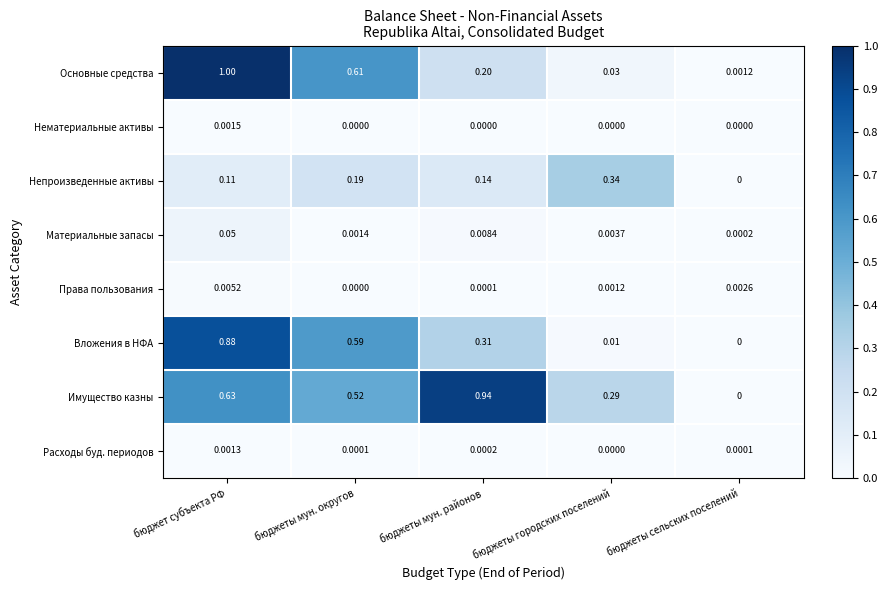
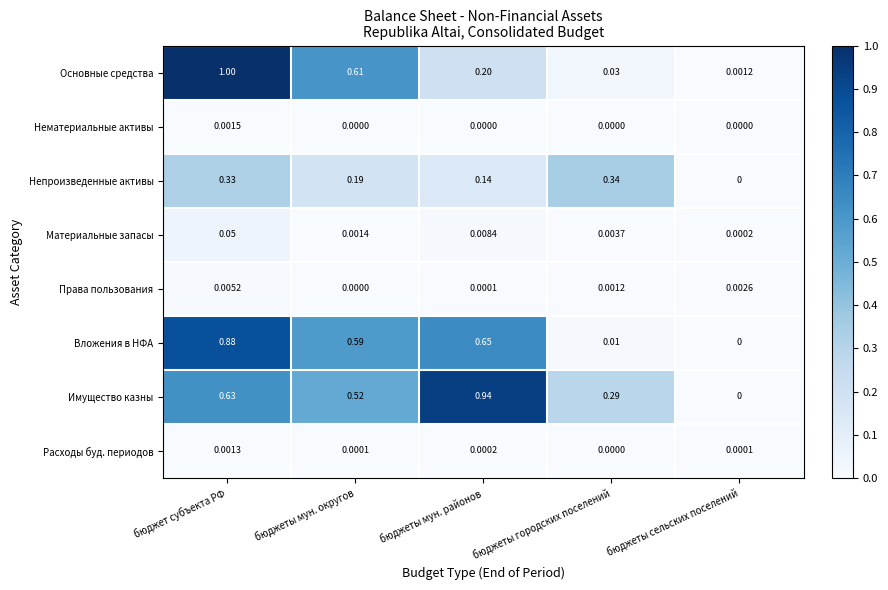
Непроизведенные активы, бюджет субъекта РФ: 0.11 -> 0.33
Вложения в НФА, бюджеты мун. районов: 0.31 -> 0.65
